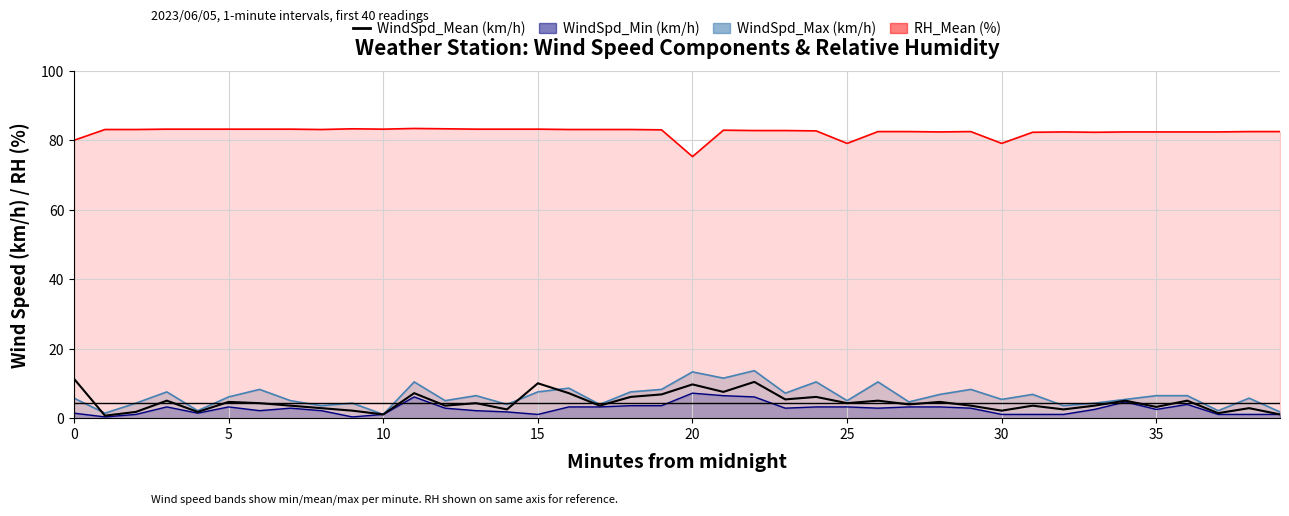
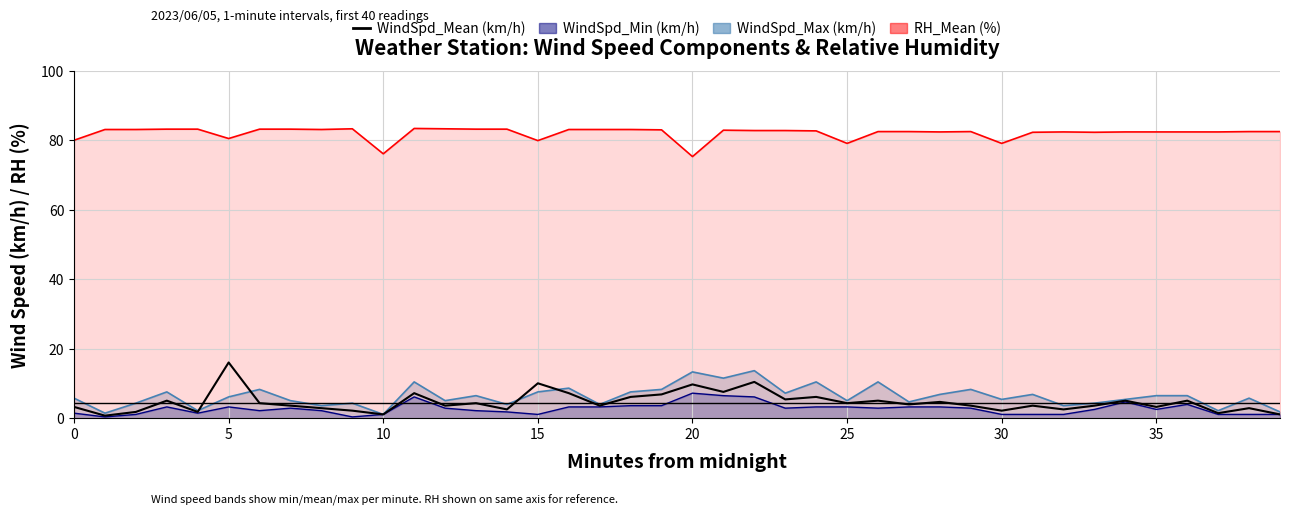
WindSpd_Mean (km/h), 0: 11 -> 3
RH_Mean (%), 5: 83 -> 81
WindSpd_Mean (km/h), 5: 5 -> 16
RH_Mean (%), 10: 83 -> 76
RH_Mean (%), 15: 83 -> 80
